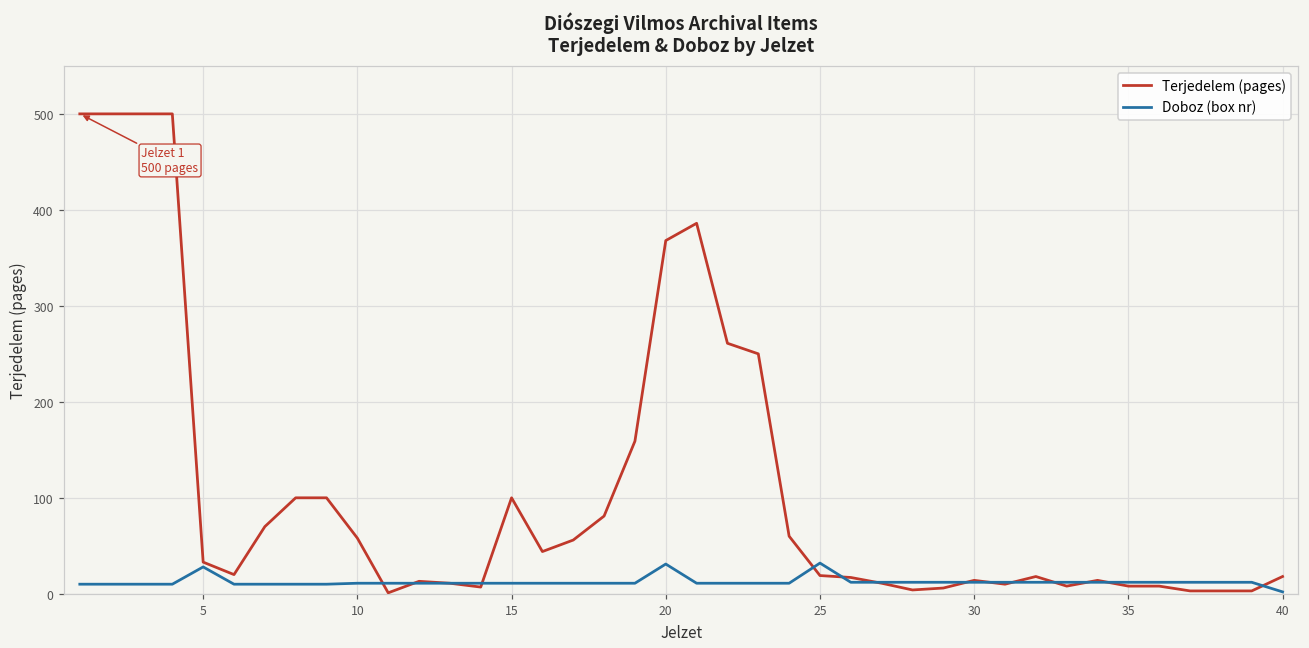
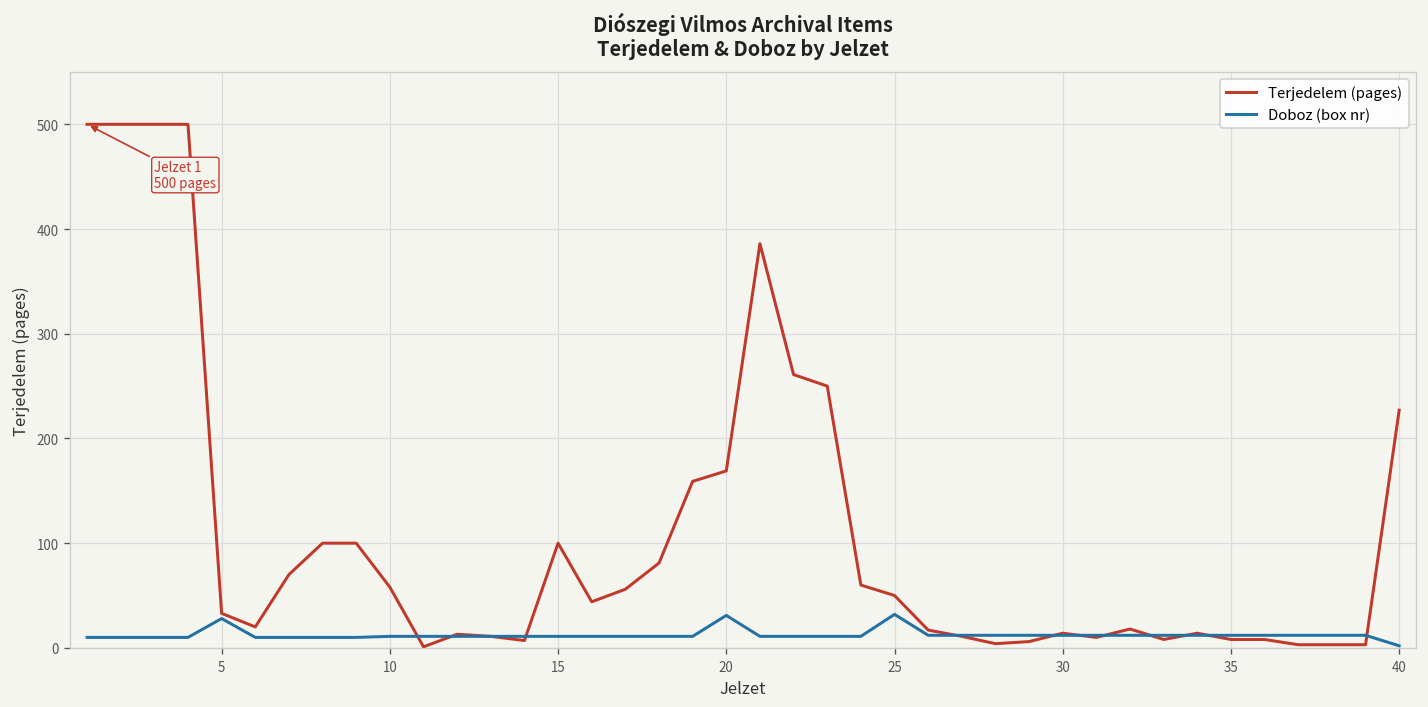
Terjedelem (pages), 20: 370 -> 170
Terjedelem (pages), 25: 20 -> 50
Terjedelem (pages), 40: 20 -> 230
